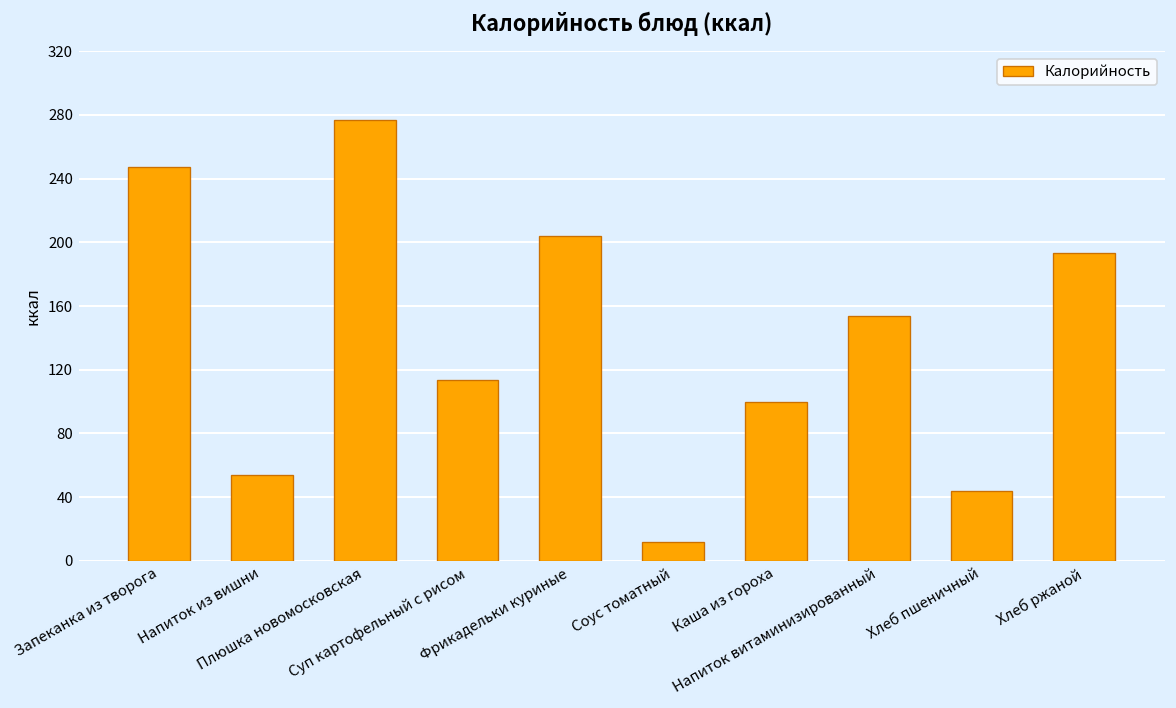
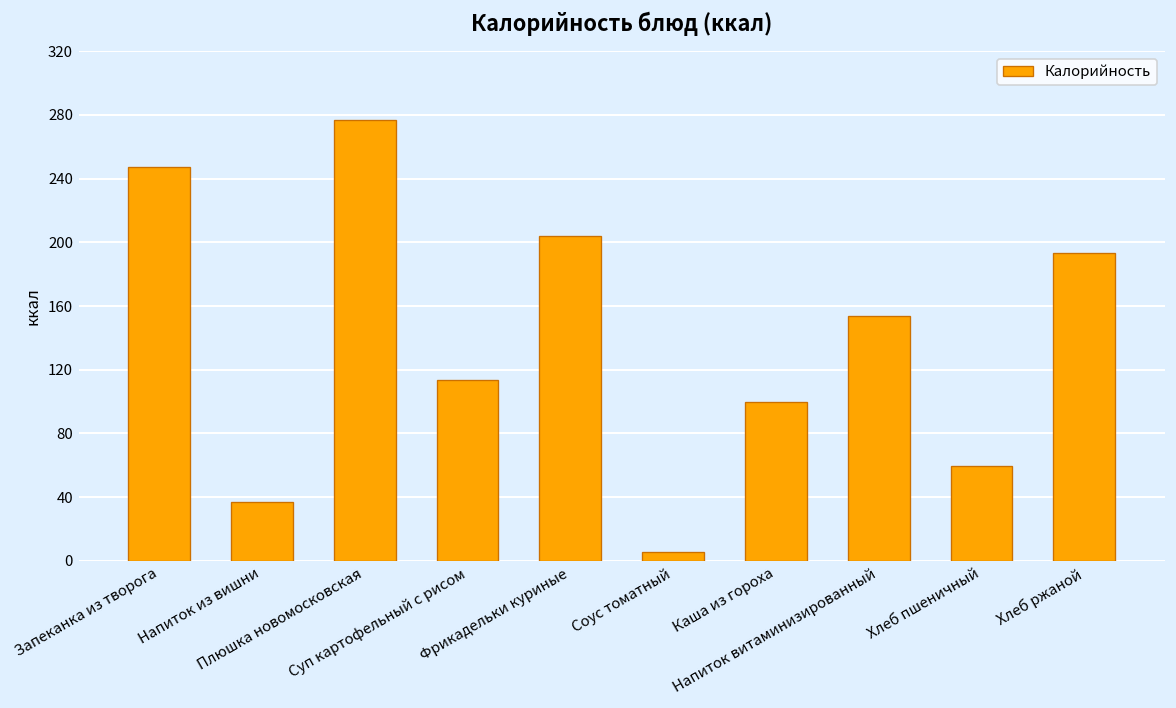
Напиток из вишни: 54 -> 37
Соус томатный: 12 -> 6
Хлеб пшеничный: 44 -> 60
